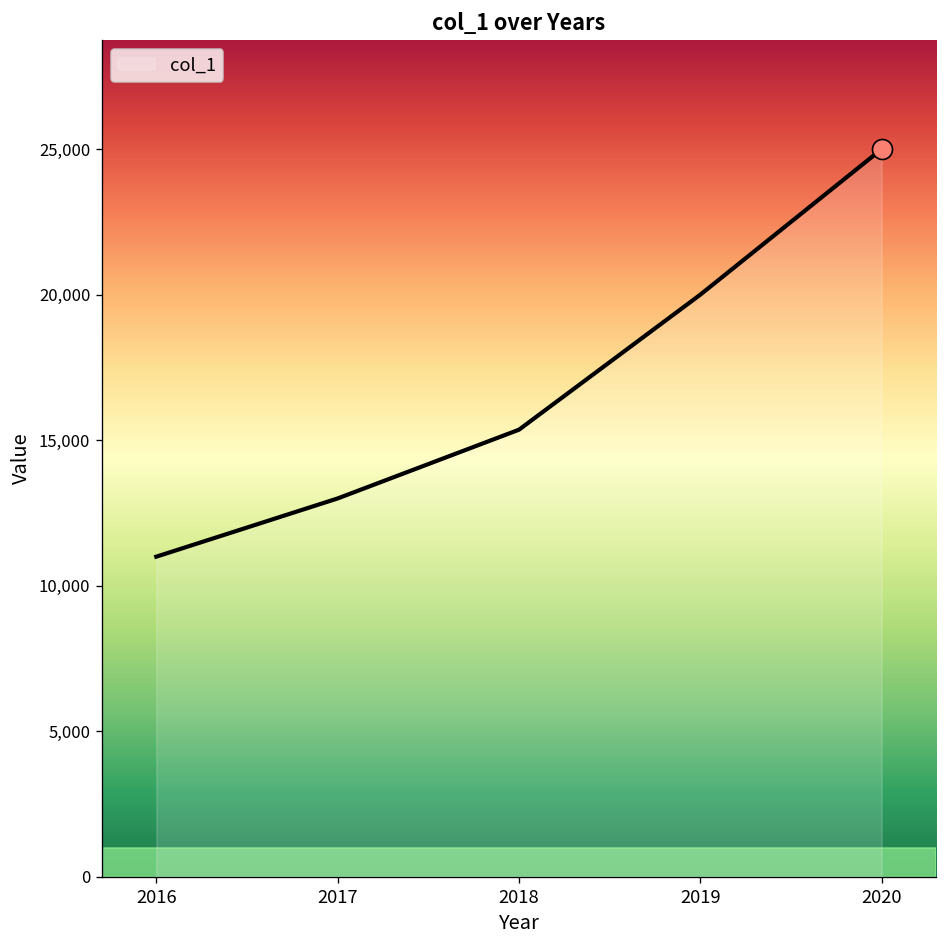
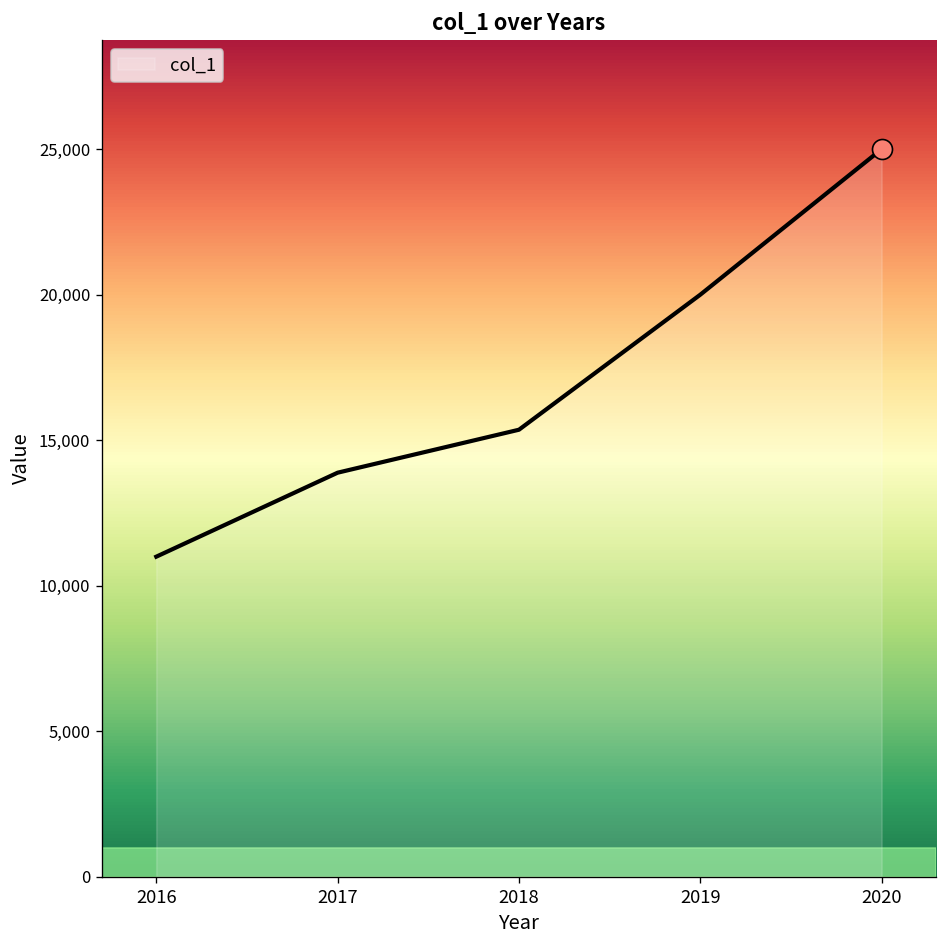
col_1, 2017: 13,000 -> 13,900
